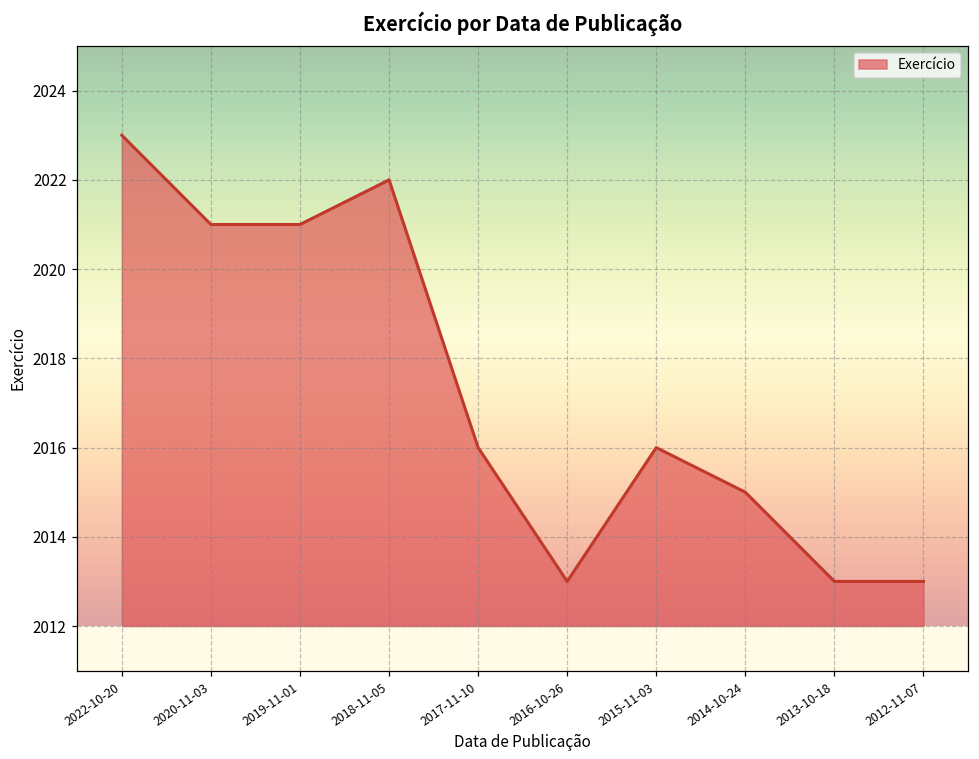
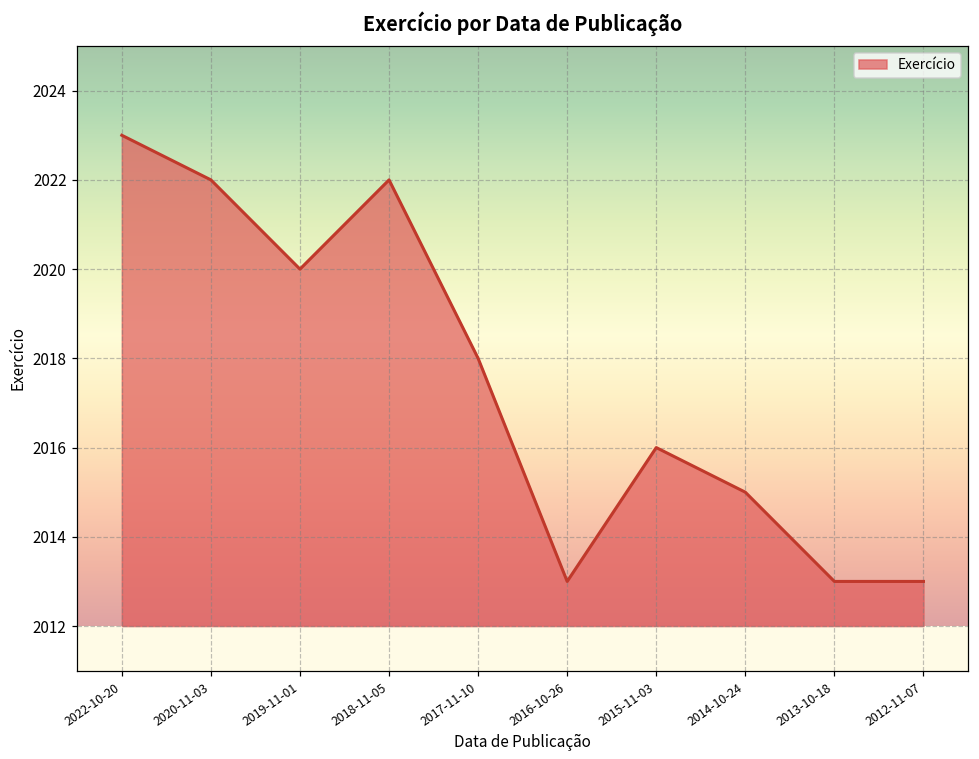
2020-11-03: 2021 -> 2022
2019-11-01: 2021 -> 2020
2017-11-10: 2016 -> 2018
